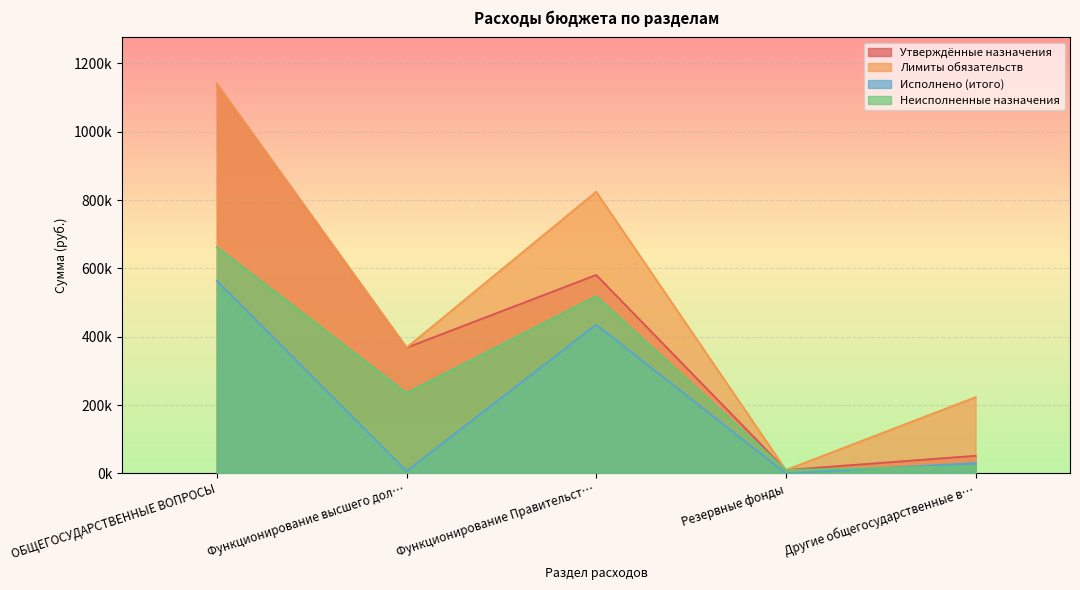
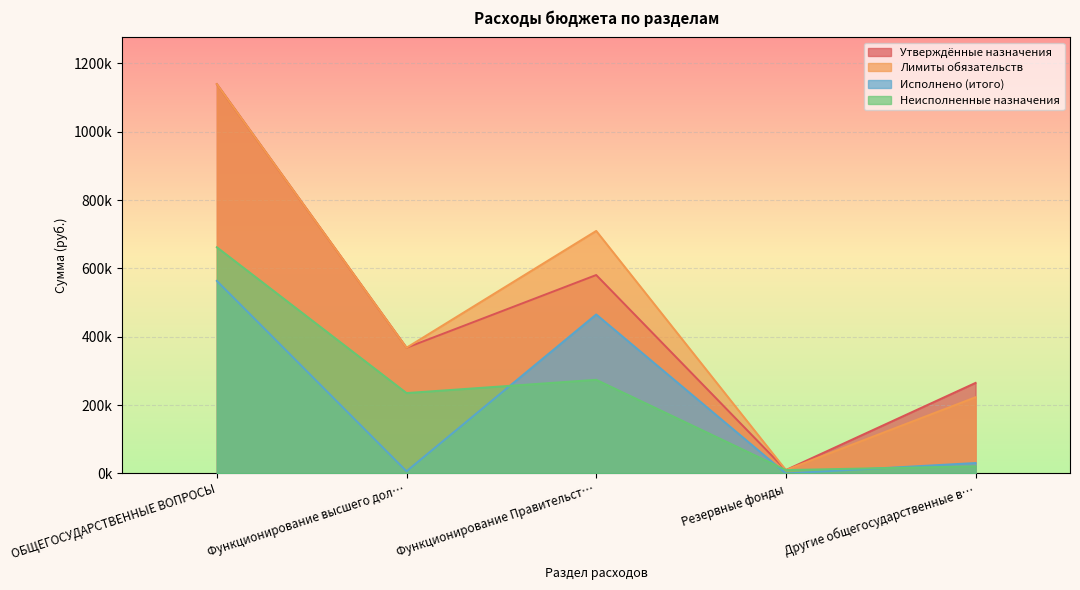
Лимиты обязательств, Функционирование Правительст…: 820000 -> 710000
Исполнено (итого), Функционирование Правительст…: 440000 -> 470000
Неисполненные назначения, Функционирование Правительст…: 520000 -> 270000
Утверждённые назначения, Другие общегосударственные в…: 50000 -> 270000
